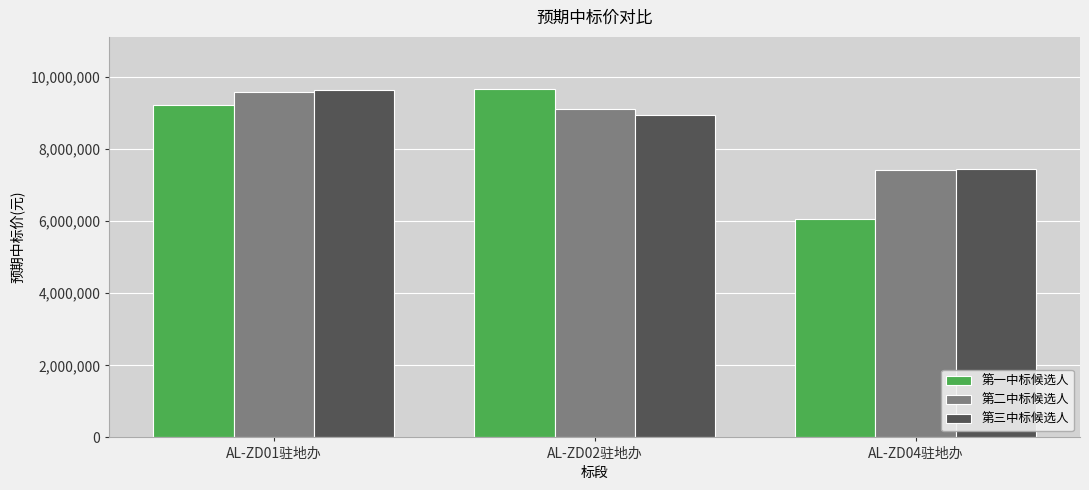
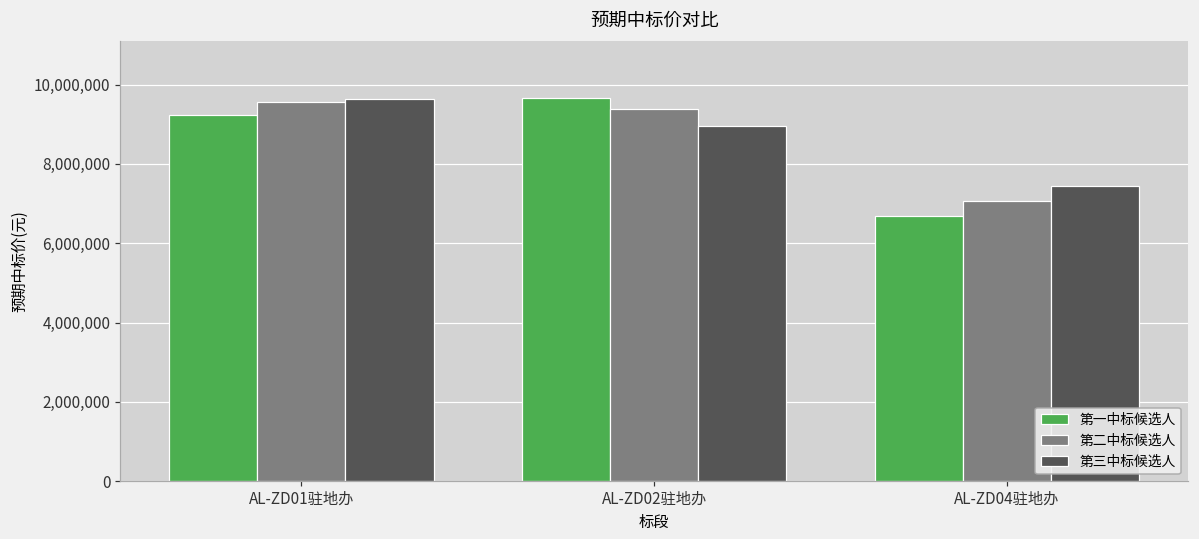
第二中标候选人, AL-ZD02驻地办: 9,100,000 -> 9,400,000
第一中标候选人, AL-ZD04驻地办: 6,100,000 -> 6,700,000
第二中标候选人, AL-ZD04驻地办: 7,400,000 -> 7,100,000
